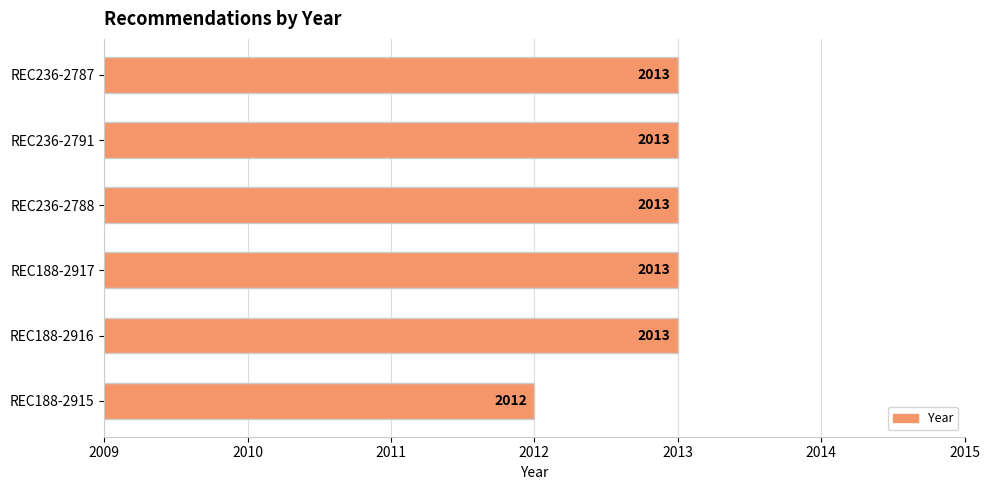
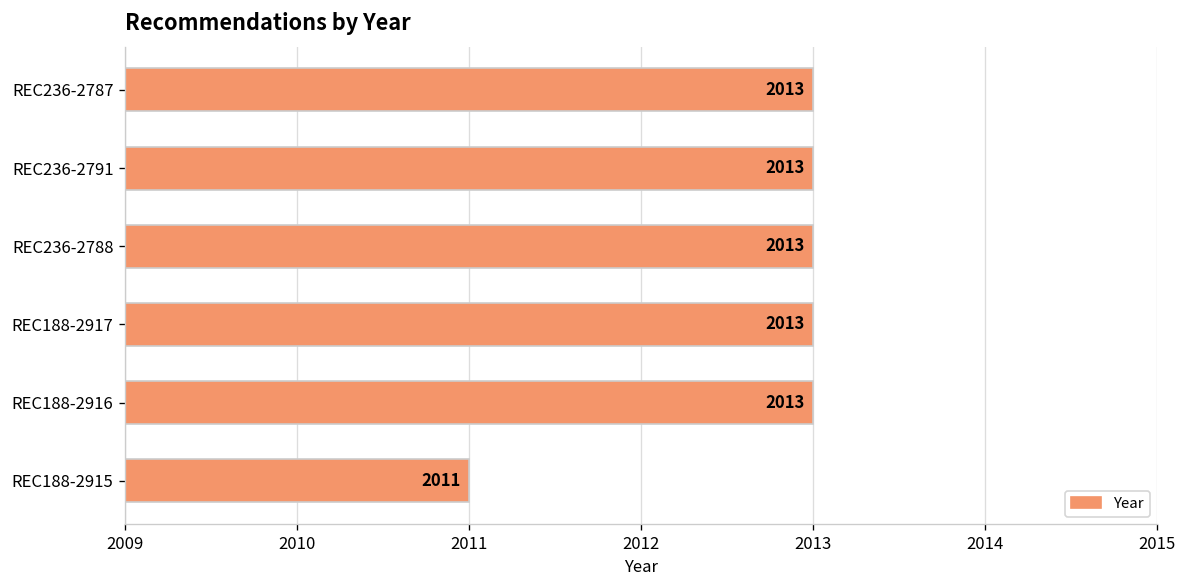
REC188-2915: 2012 -> 2011
